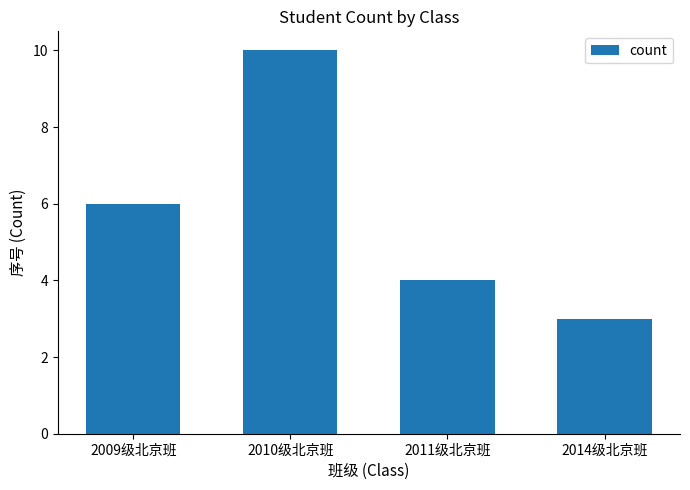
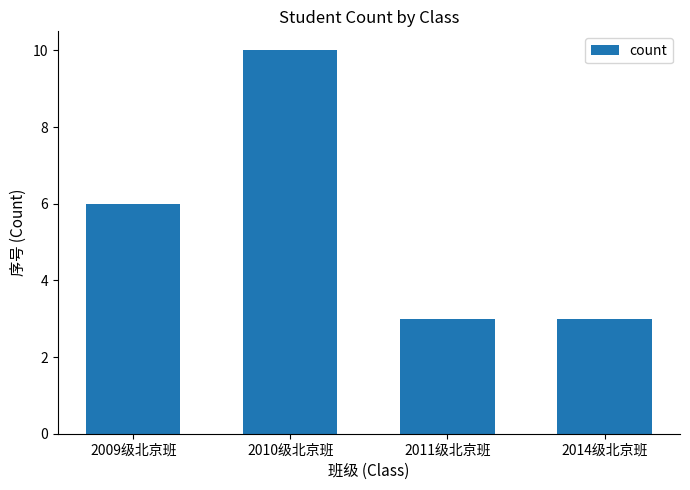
2011级北京班: 4 -> 3
